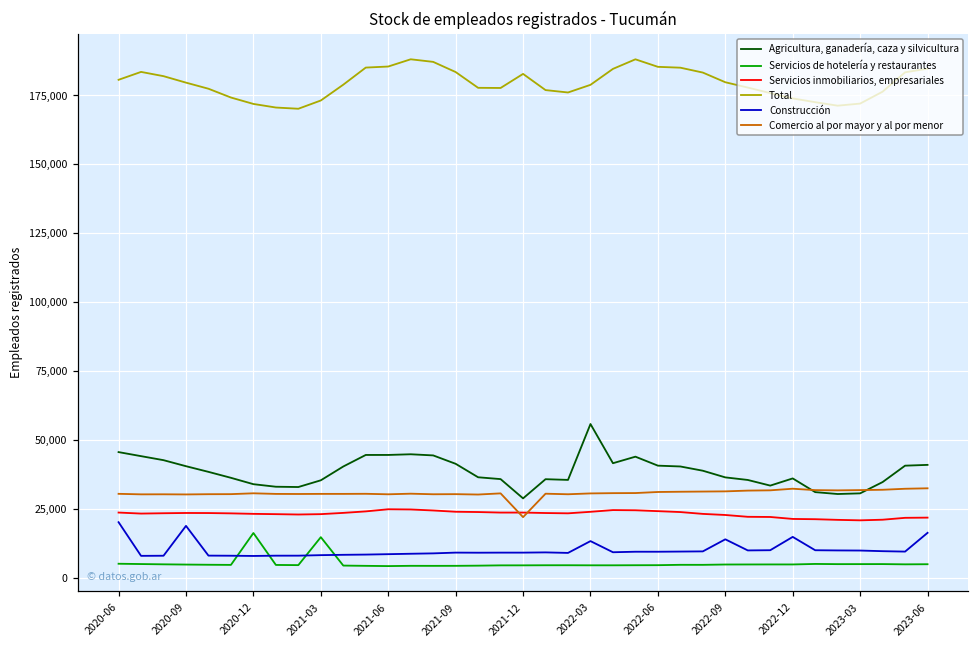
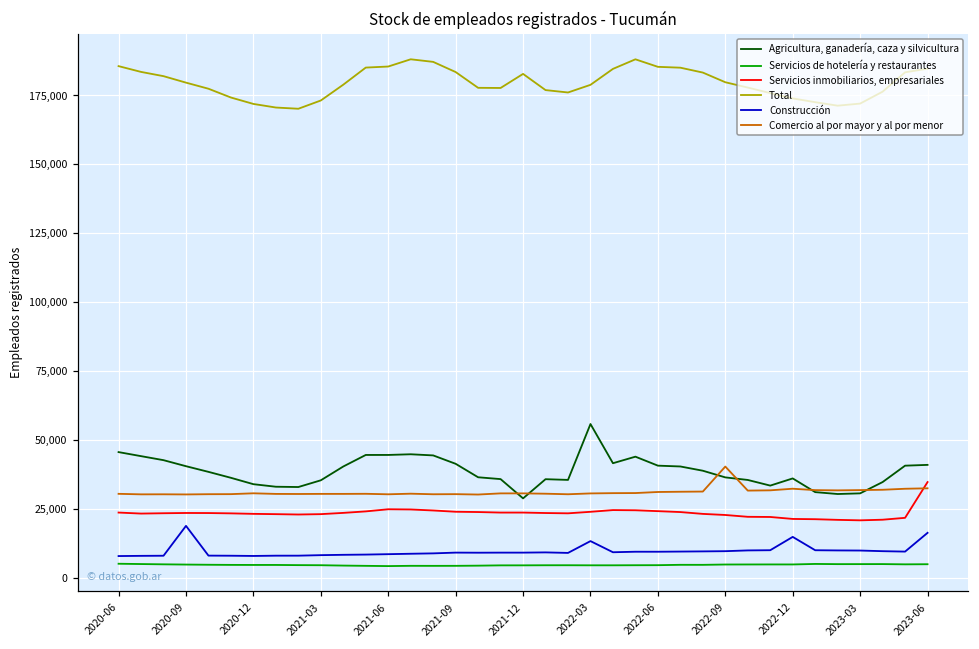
Total, 2020-06: 181,000 -> 186,000
Construcción, 2020-06: 20,000 -> 8,000
Servicios de hotelería y restaurantes, 2020-12: 16,000 -> 5,000
Servicios de hotelería y restaurantes, 2021-03: 15,000 -> 5,000
Comercio al por mayor y al por menor, 2021-12: 22,000 -> 31,000
Construcción, 2022-09: 14,000 -> 10,000
Comercio al por mayor y al por menor, 2022-09: 31,000 -> 40,000
Servicios inmobiliarios, empresariales, 2023-06: 22,000 -> 35,000
